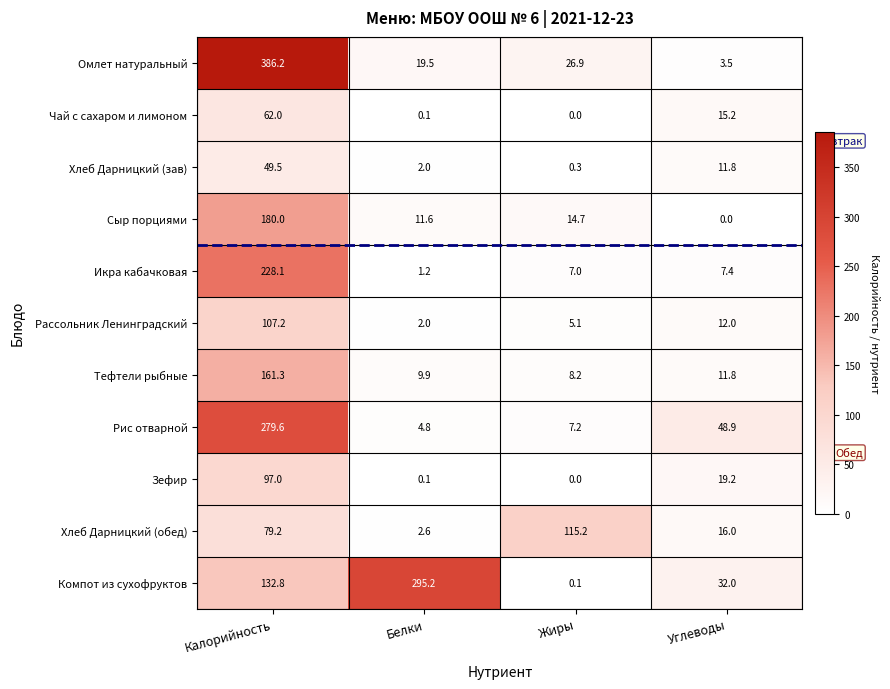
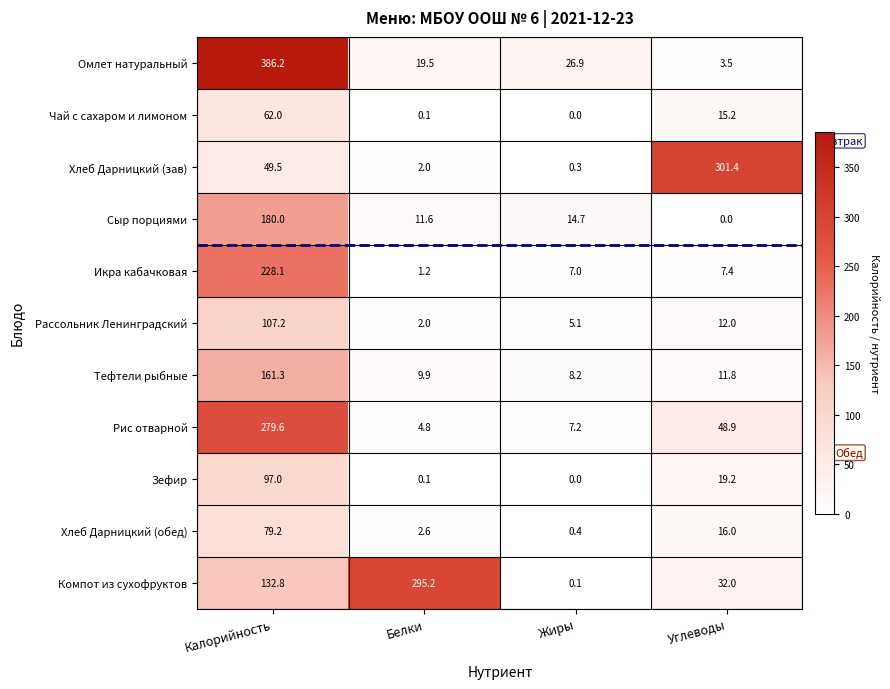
Хлеб Дарницкий (зав), Углеводы: 11.8 -> 301.4
Хлеб Дарницкий (обед), Жиры: 115.2 -> 0.4
